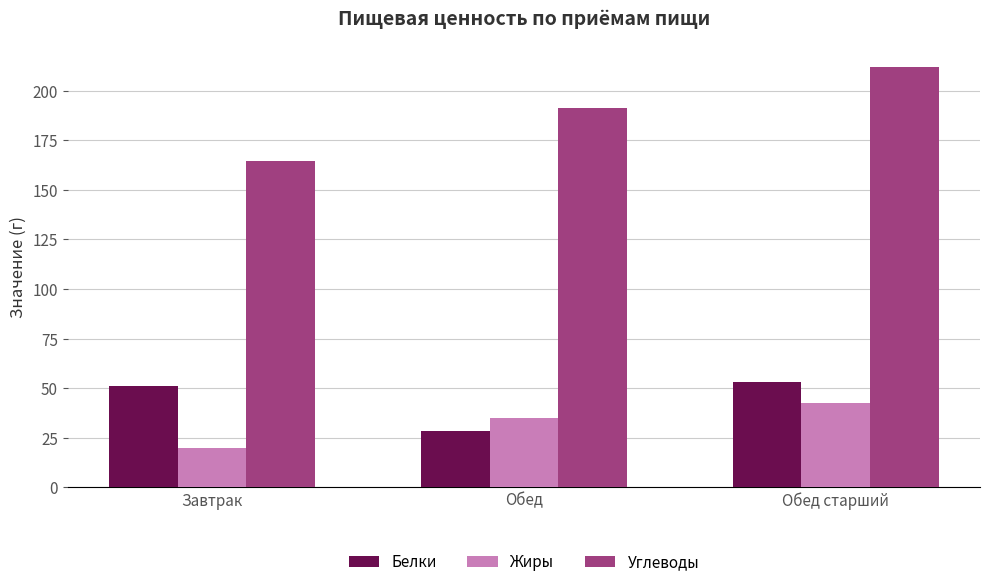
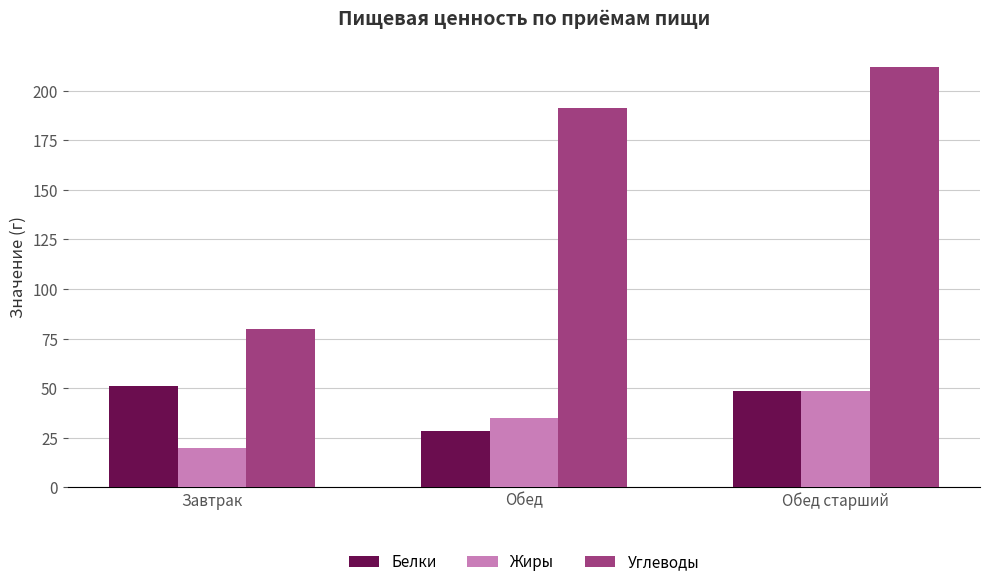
Углеводы, Завтрак: 165 -> 80
Белки, Обед старший: 53 -> 49
Жиры, Обед старший: 42 -> 49
